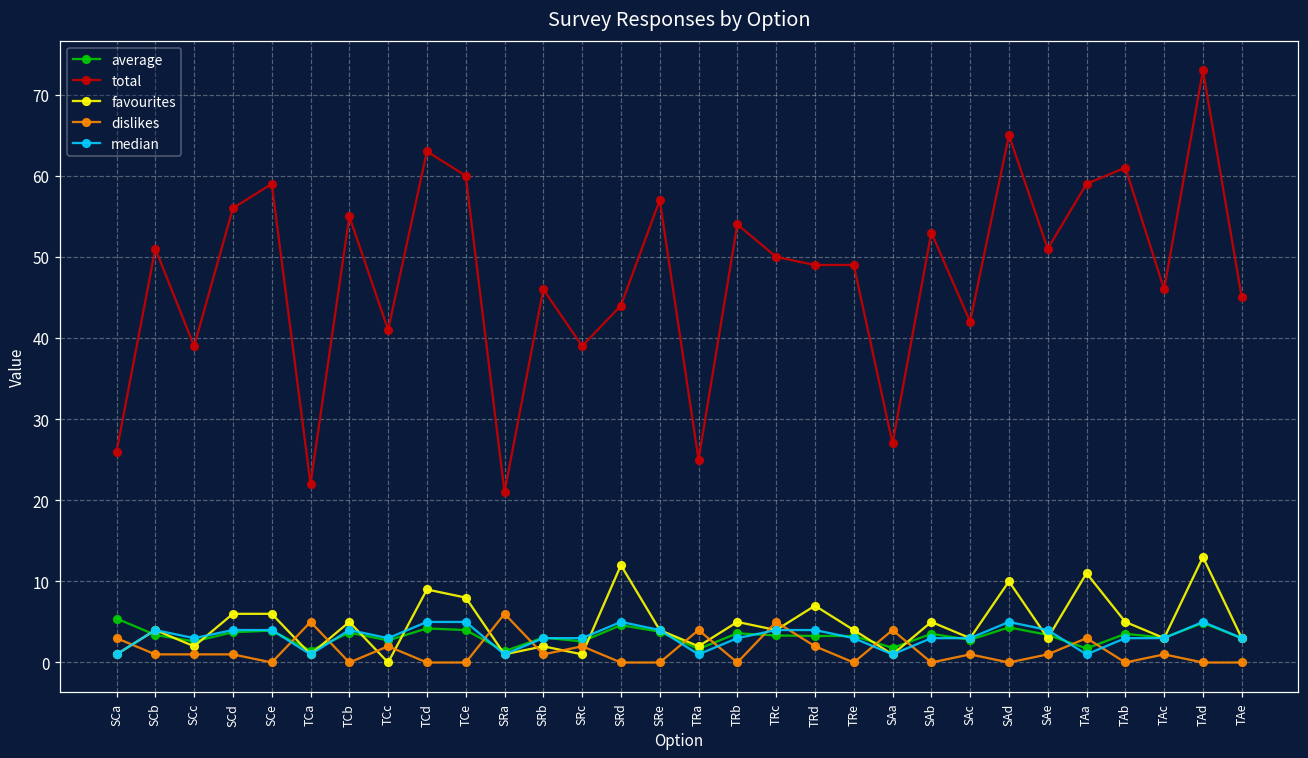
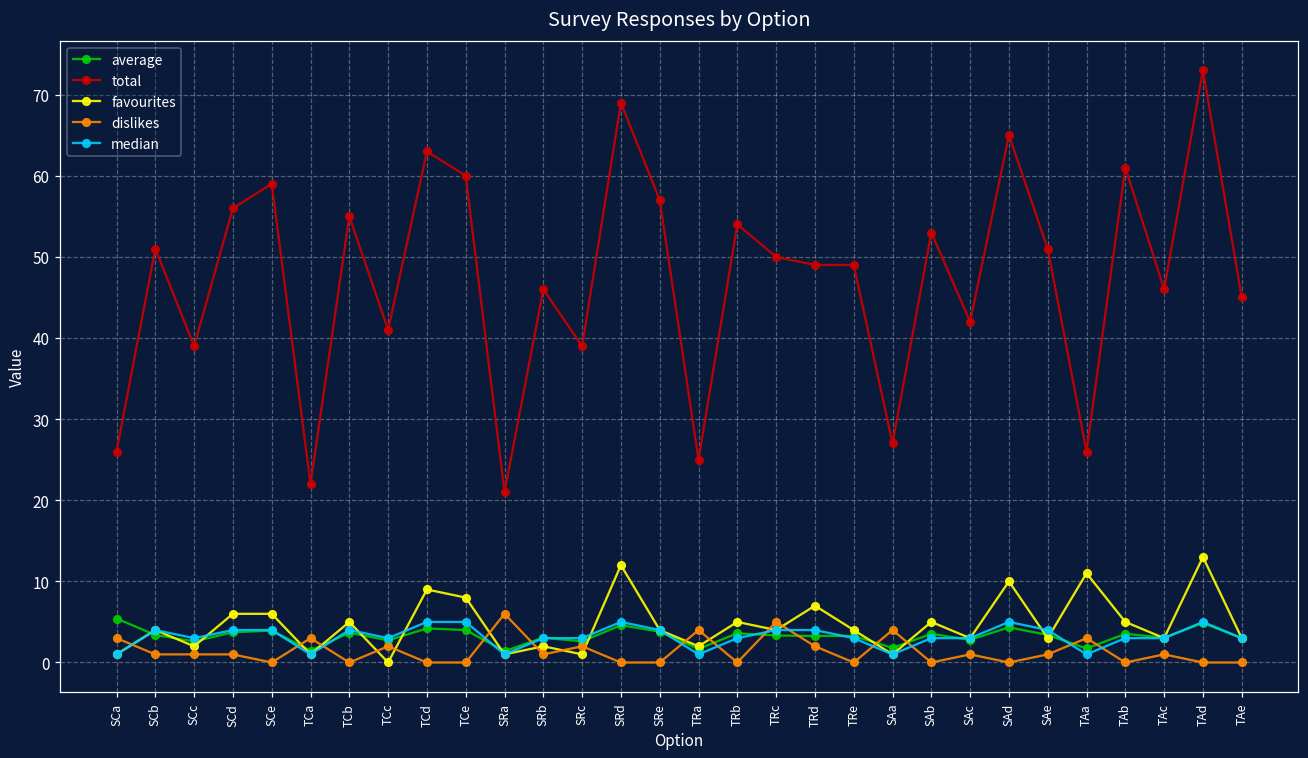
dislikes, TCa: 5 -> 3
total, SRd: 44 -> 69
total, TAa: 59 -> 26
